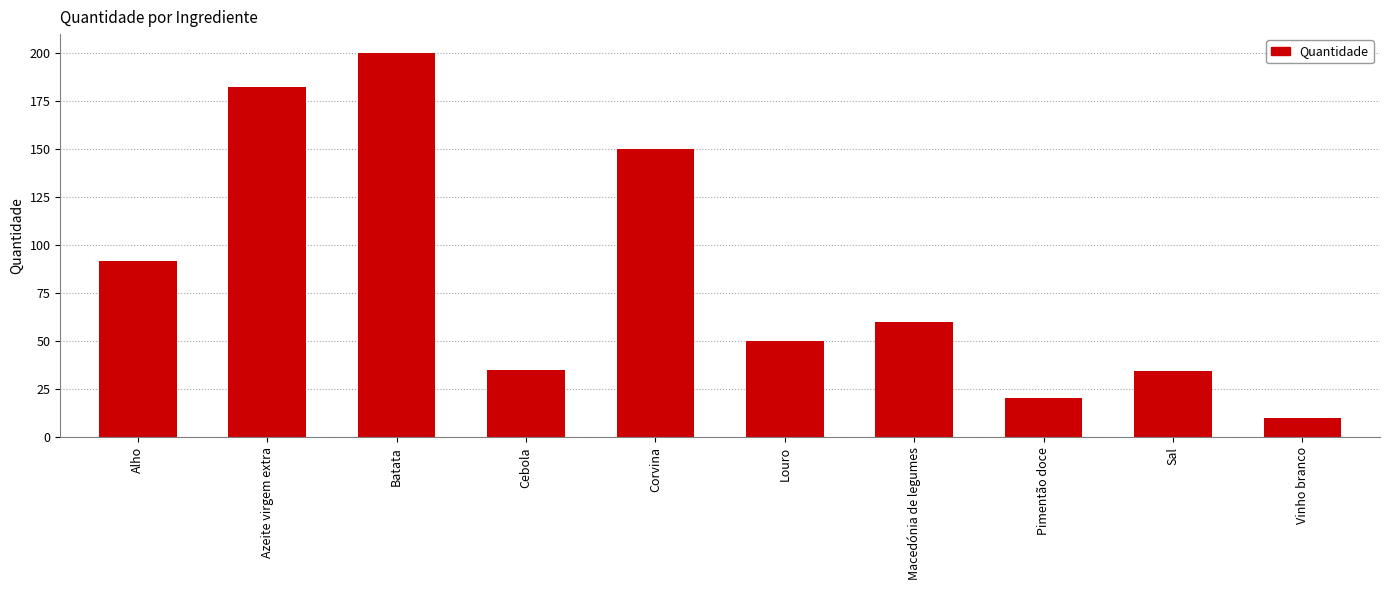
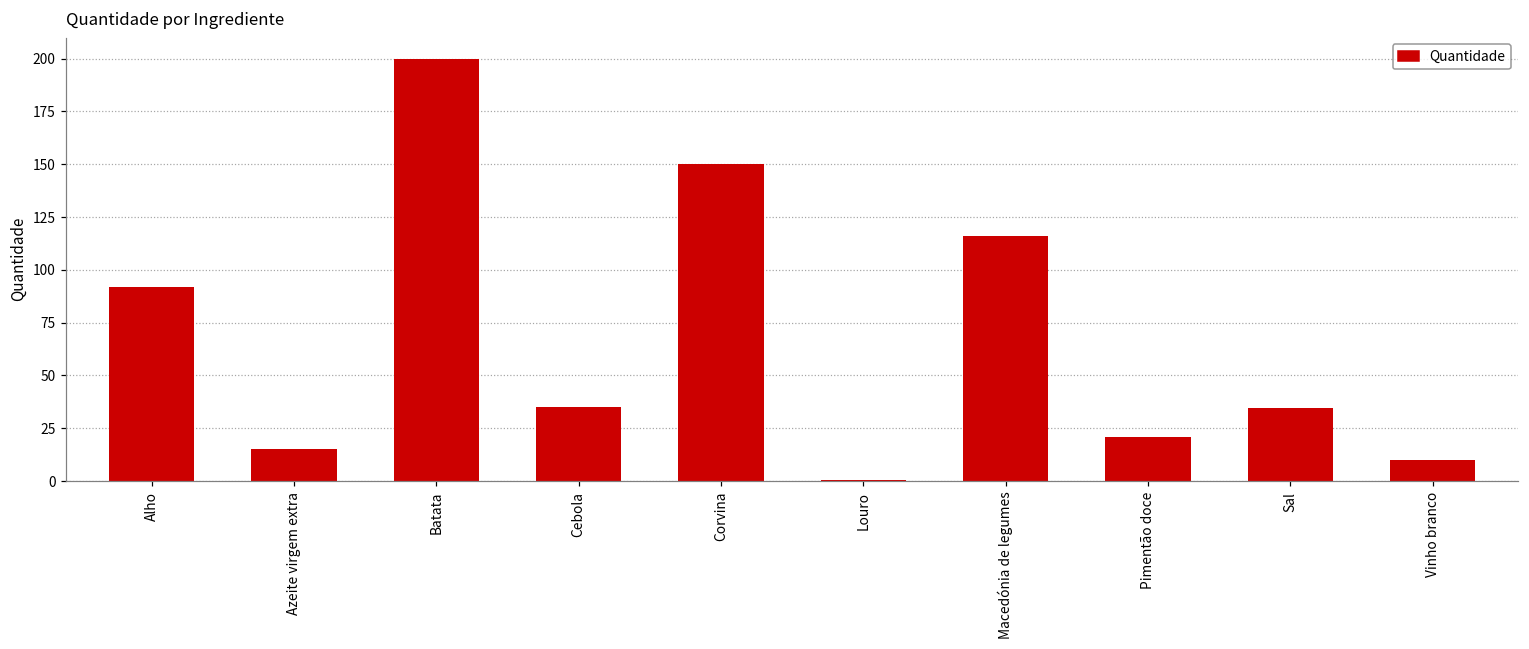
Azeite virgem extra: 183 -> 15
Louro: 50 -> 0
Macedónia de legumes: 60 -> 116
